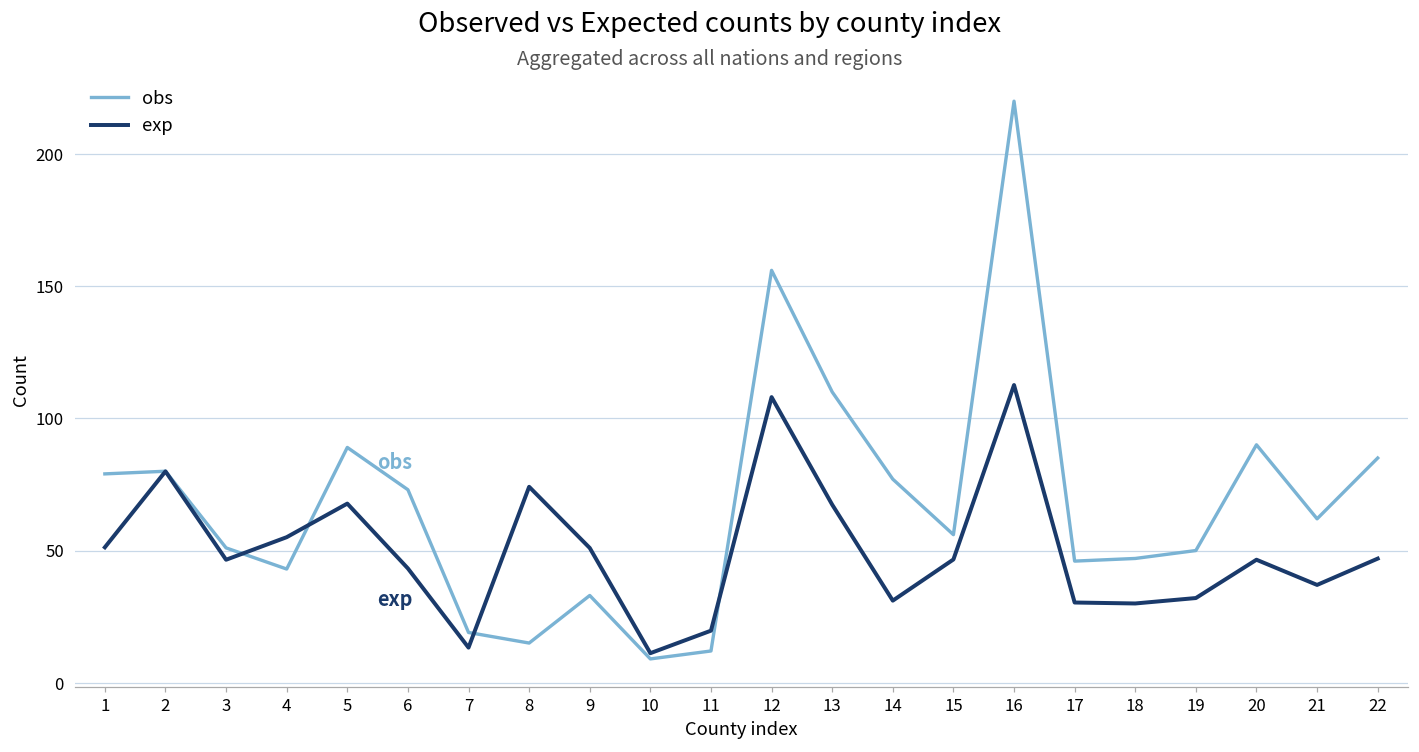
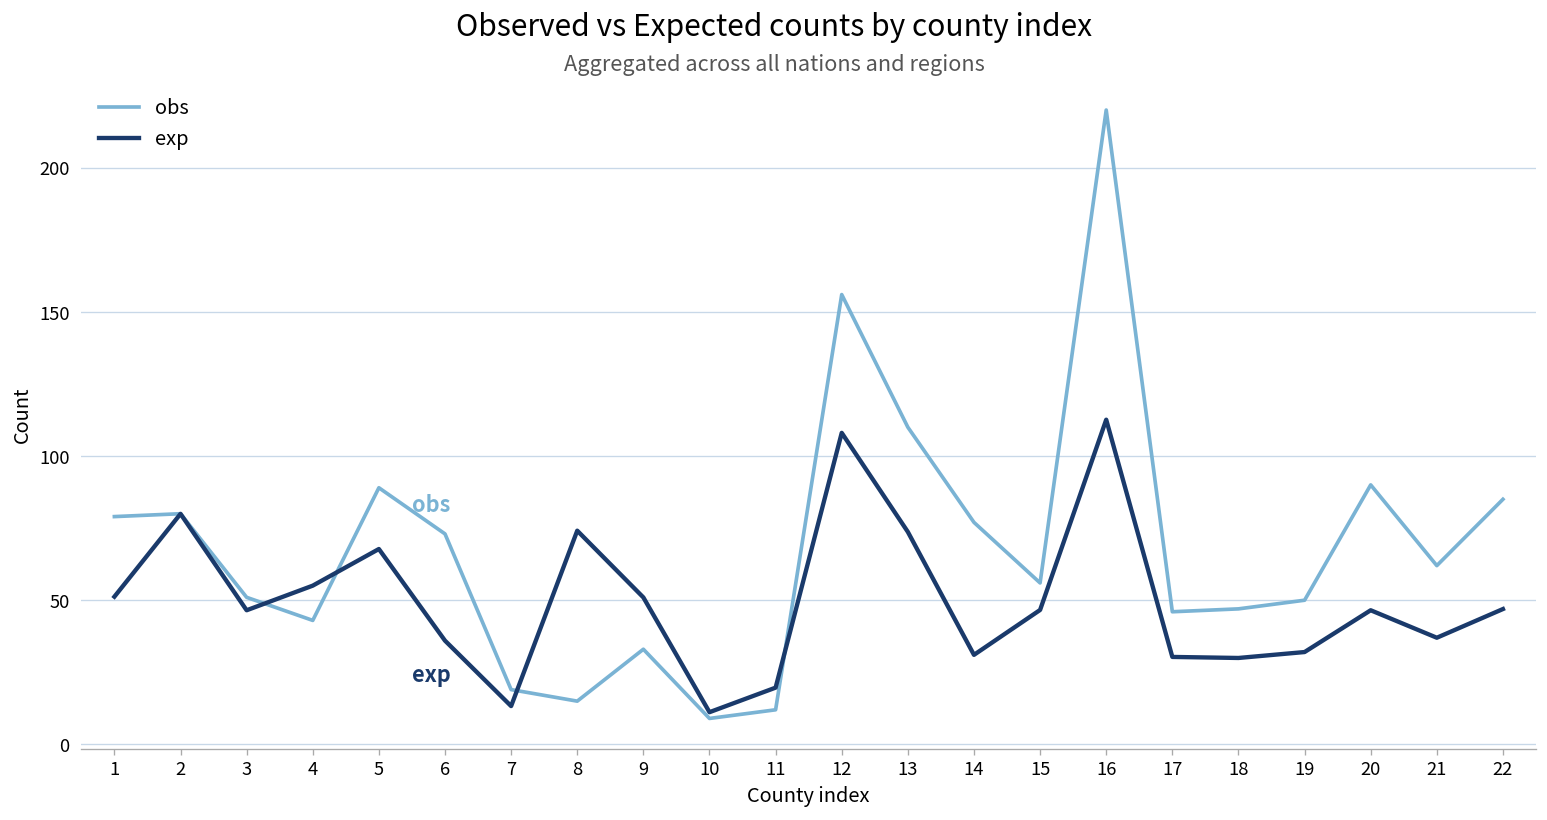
exp, 6: 43 -> 36
exp, 13: 67 -> 74
